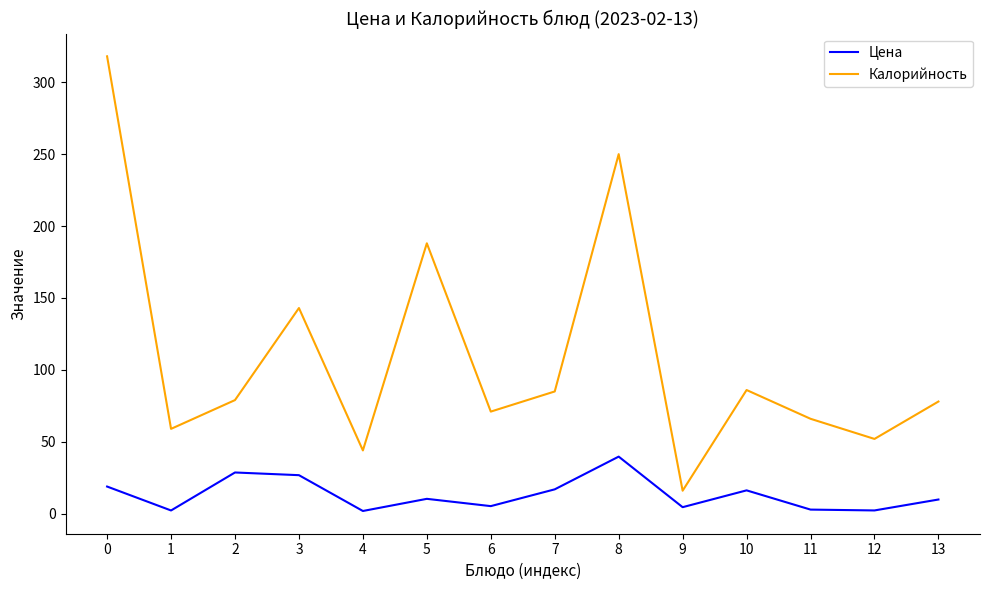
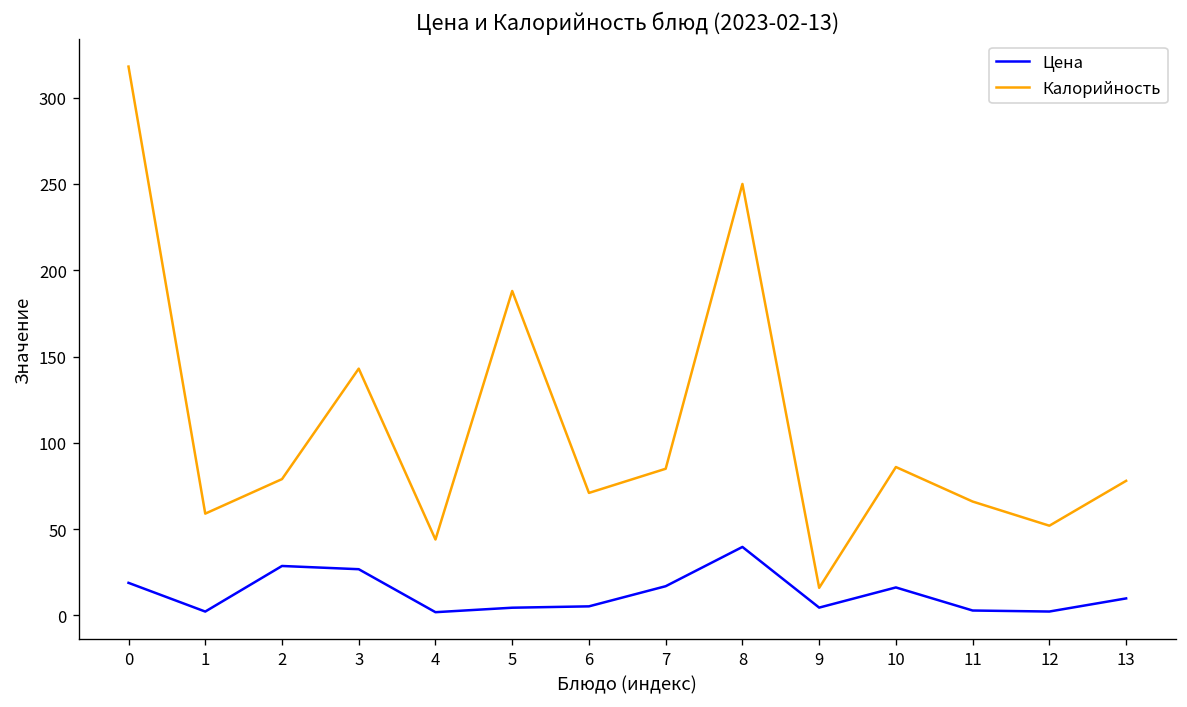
Цена, 5: 10 -> 4
